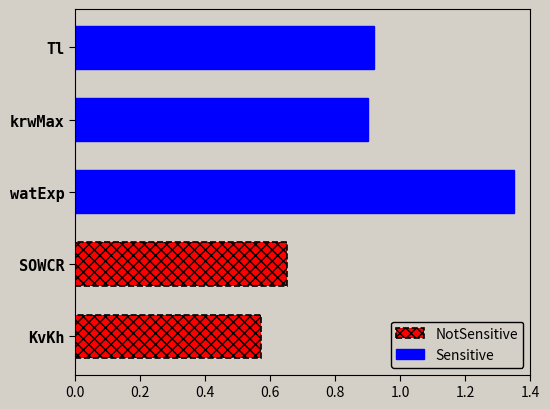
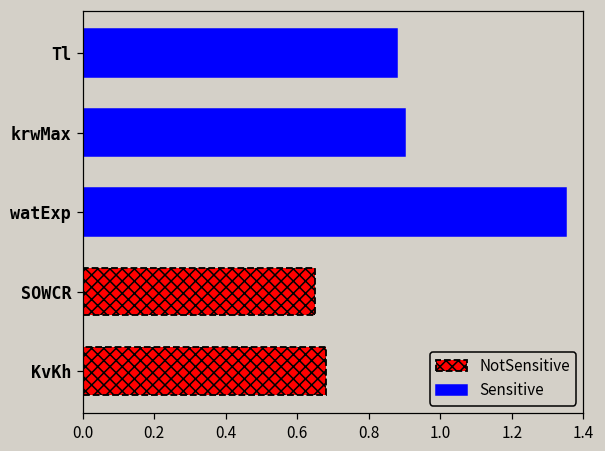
Sensitive, Tl: 0.92 -> 0.88
NotSensitive, KvKh: 0.57 -> 0.68
